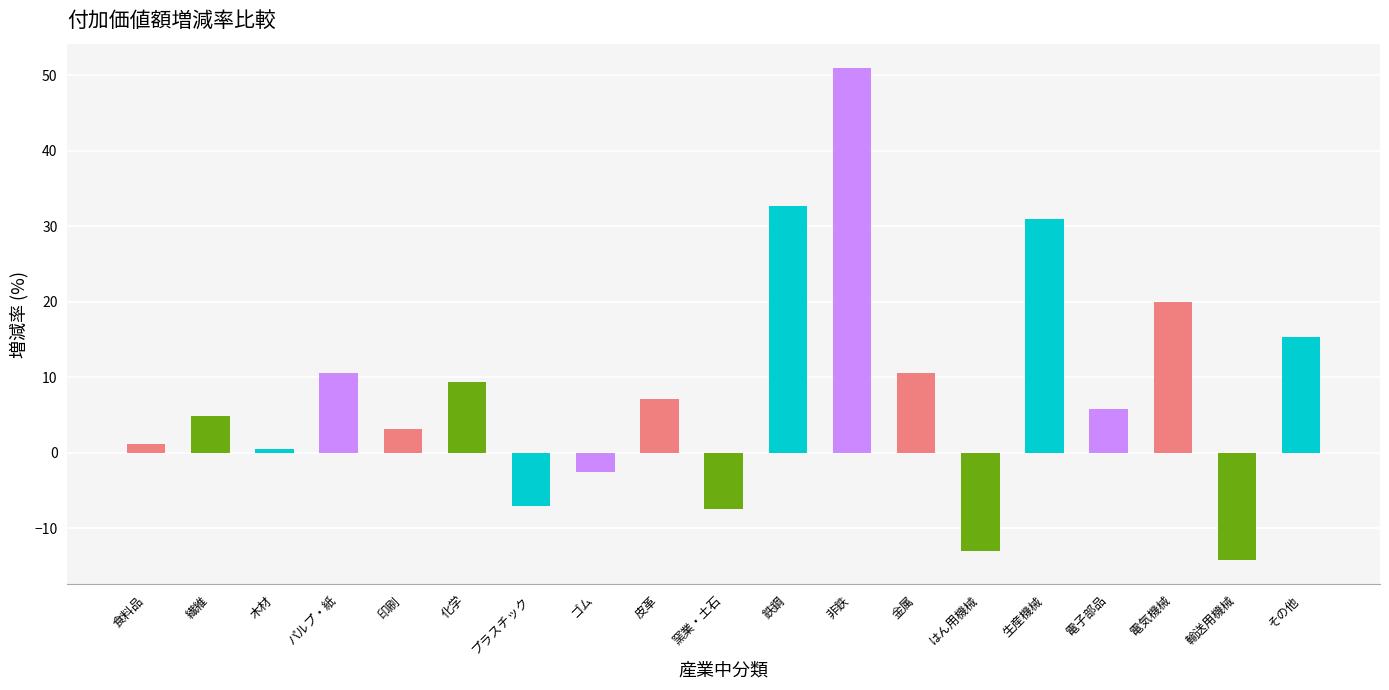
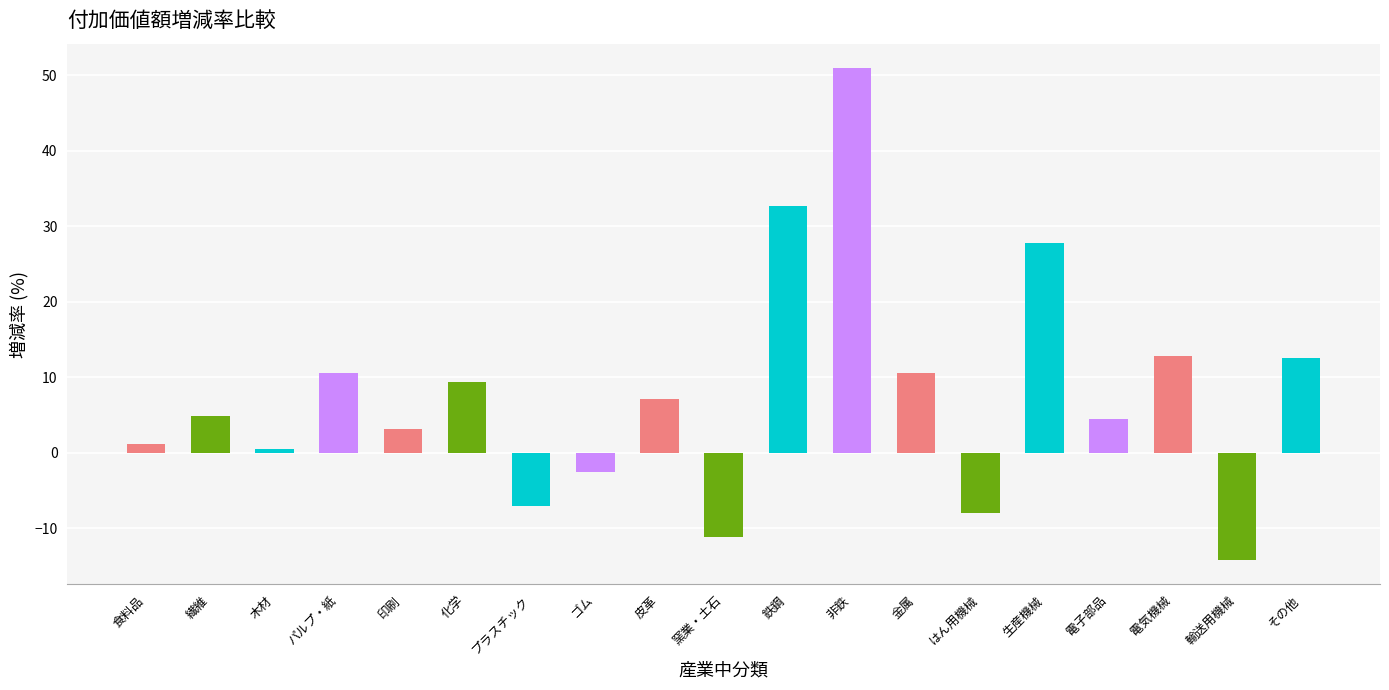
窯業・土石: -8 -> -11
はん用機械: -13 -> -8
生産機械: 31 -> 28
電子部品: 6 -> 5
電気機械: 20 -> 13
その他: 15 -> 13
